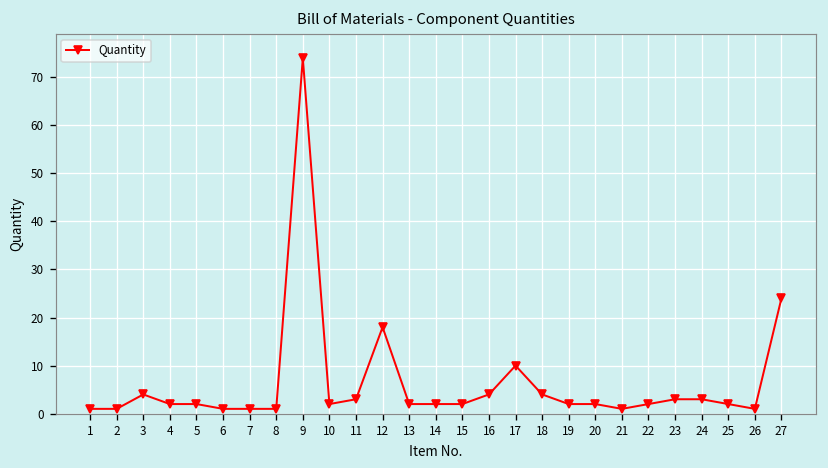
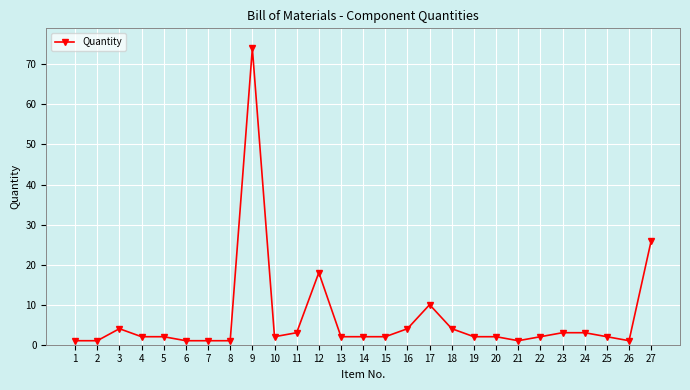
27: 24 -> 26
